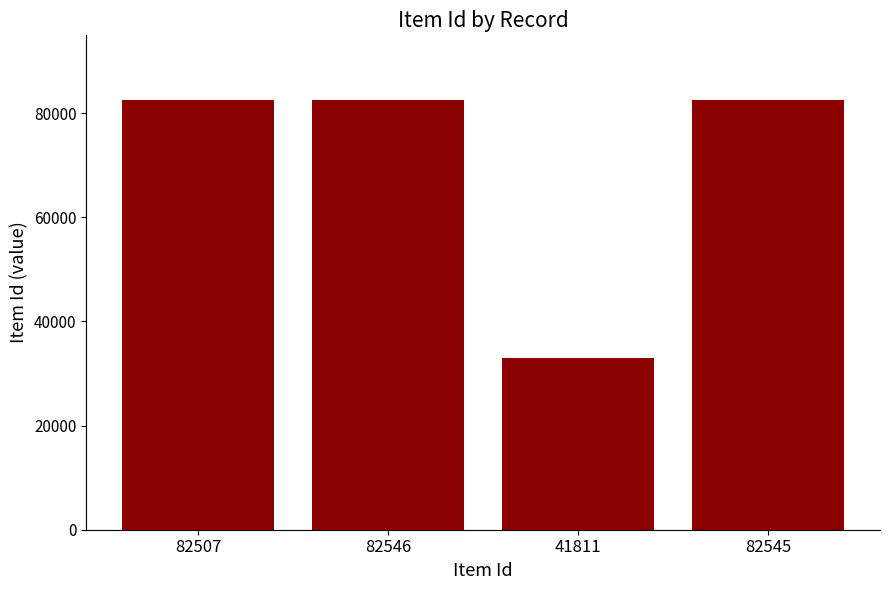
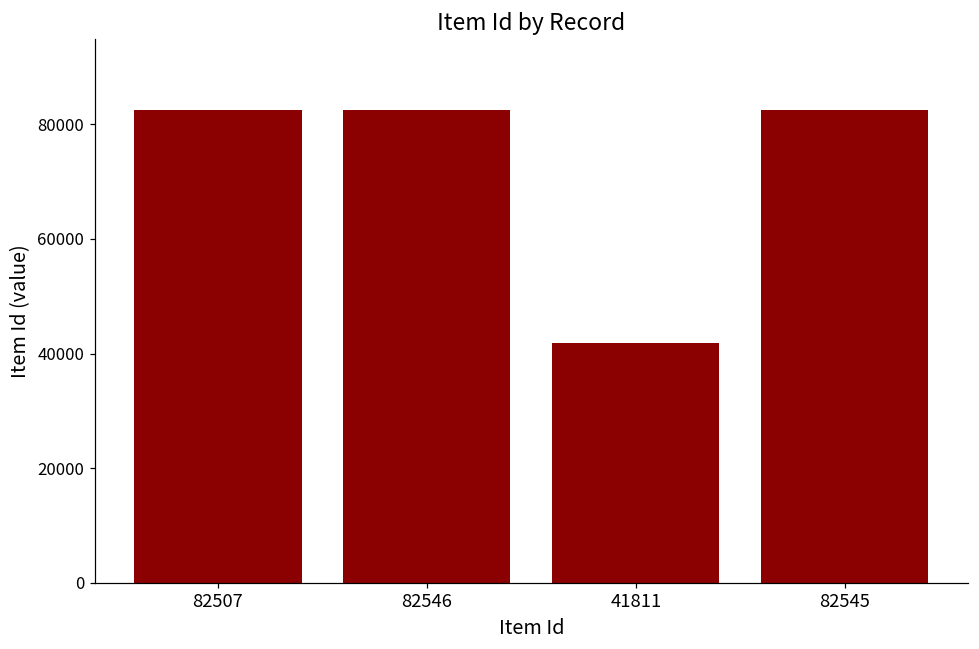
41811: 33000 -> 42000
